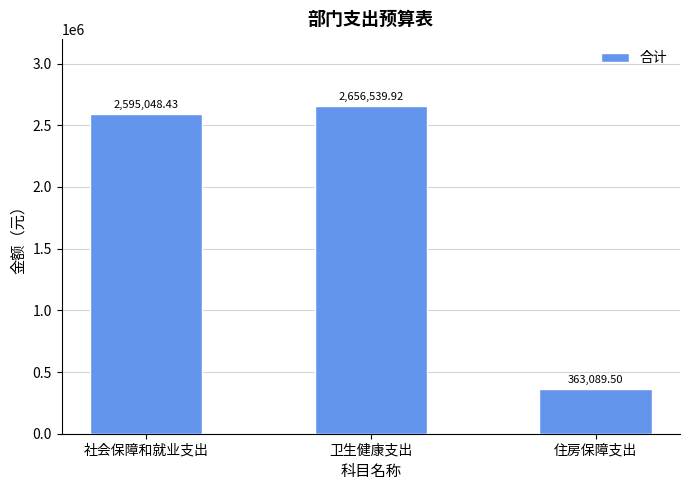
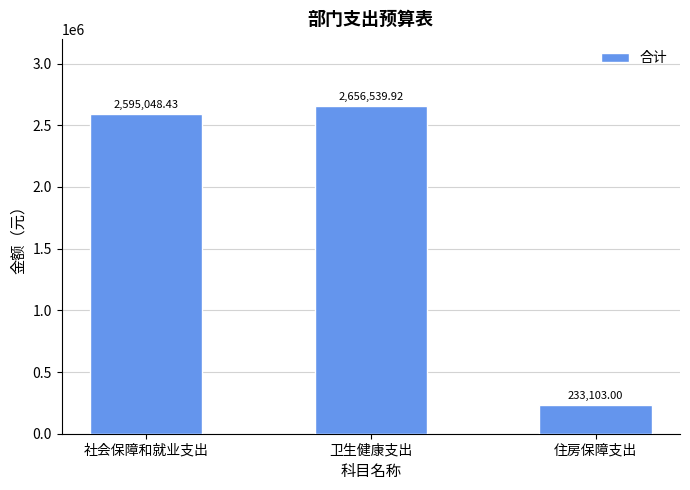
住房保障支出: 363,089.50 -> 233,103.00
